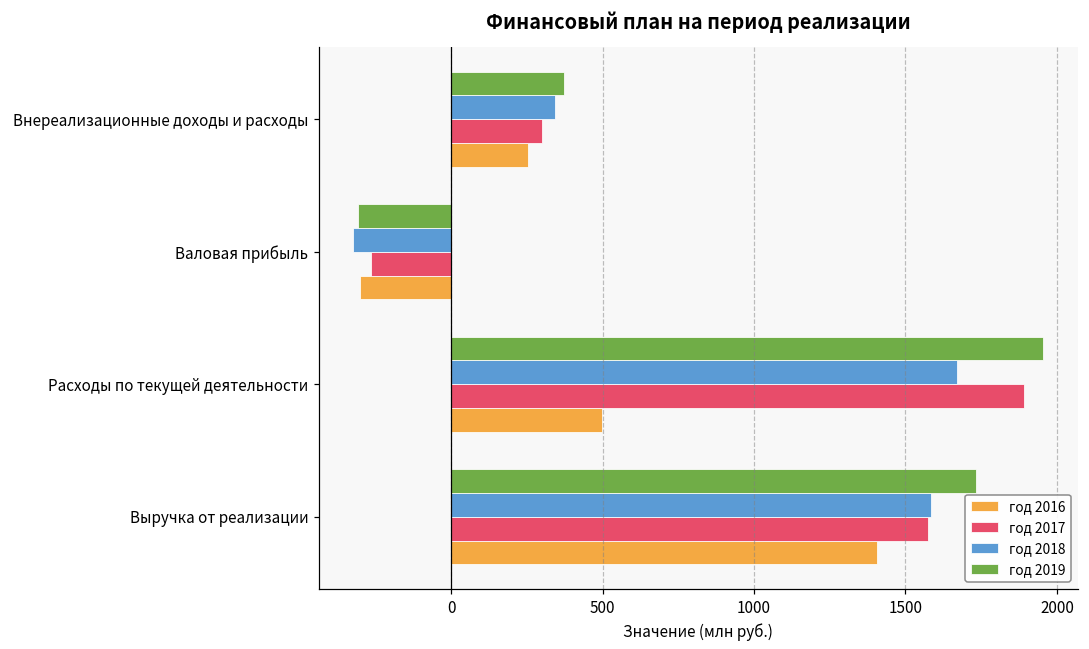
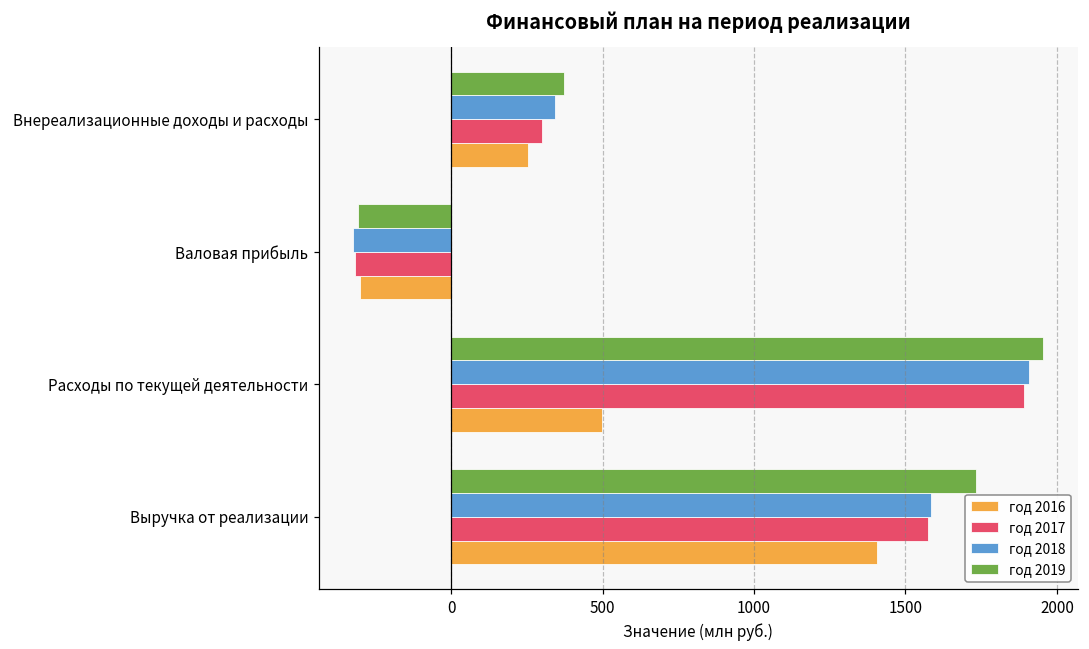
год 2017, Валовая прибыль: -270 -> -320
год 2018, Расходы по текущей деятельности: 1670 -> 1910
